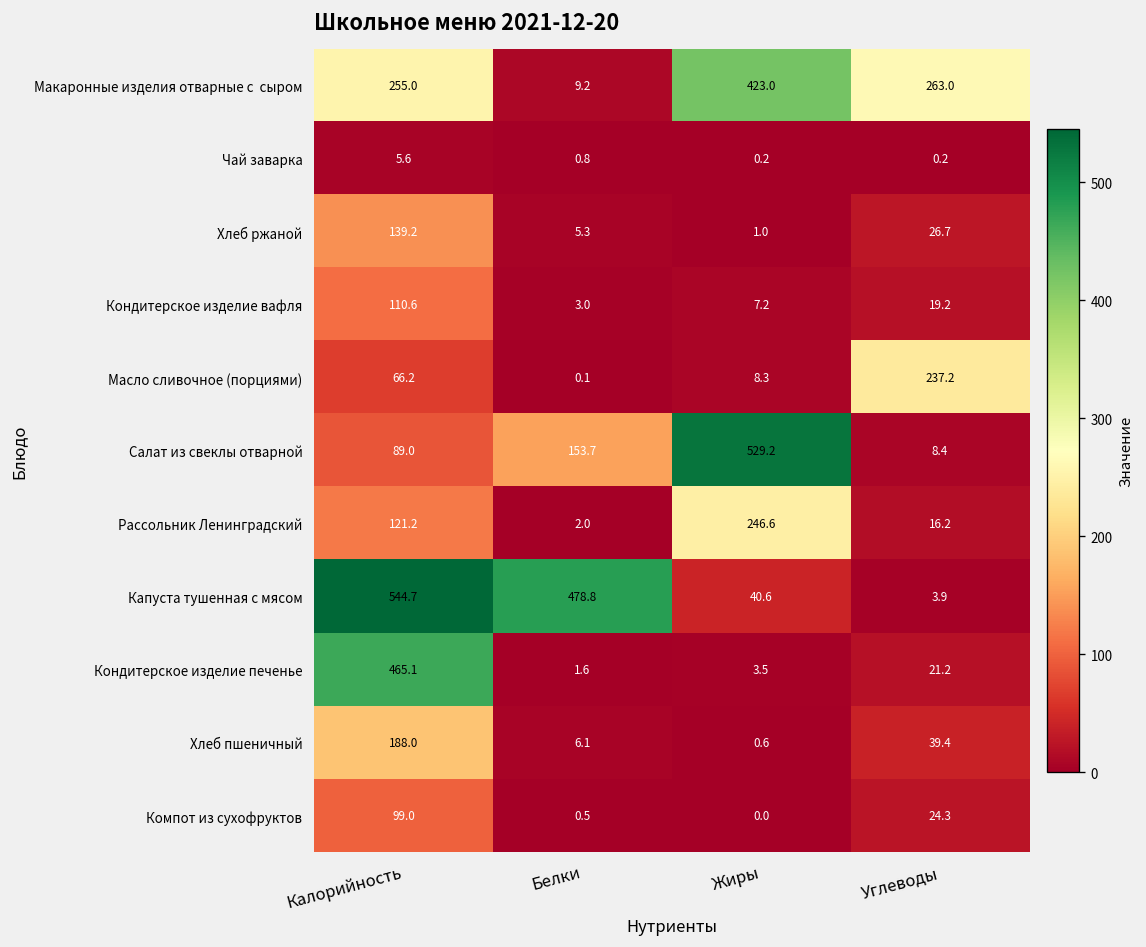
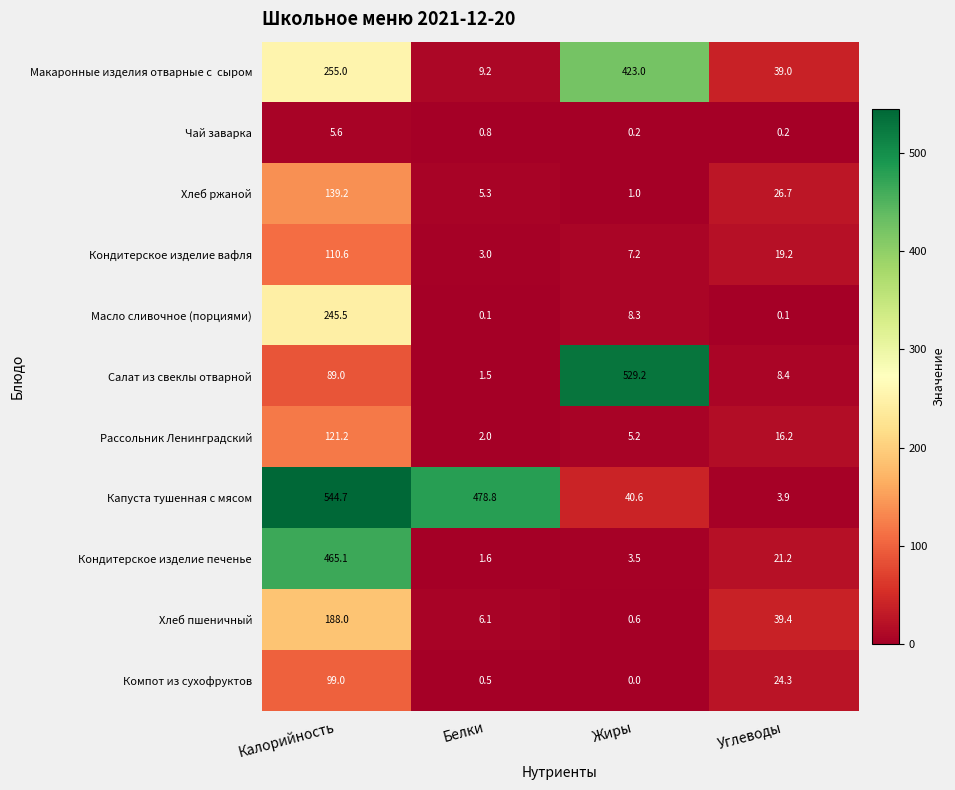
Макаронные изделия отварные с сыром, Углеводы: 263.0 -> 39.0
Масло сливочное (порциями), Калорийность: 66.2 -> 245.5
Масло сливочное (порциями), Углеводы: 237.2 -> 0.1
Салат из свеклы отварной, Белки: 153.7 -> 1.5
Рассольник Ленинградский, Жиры: 246.6 -> 5.2
